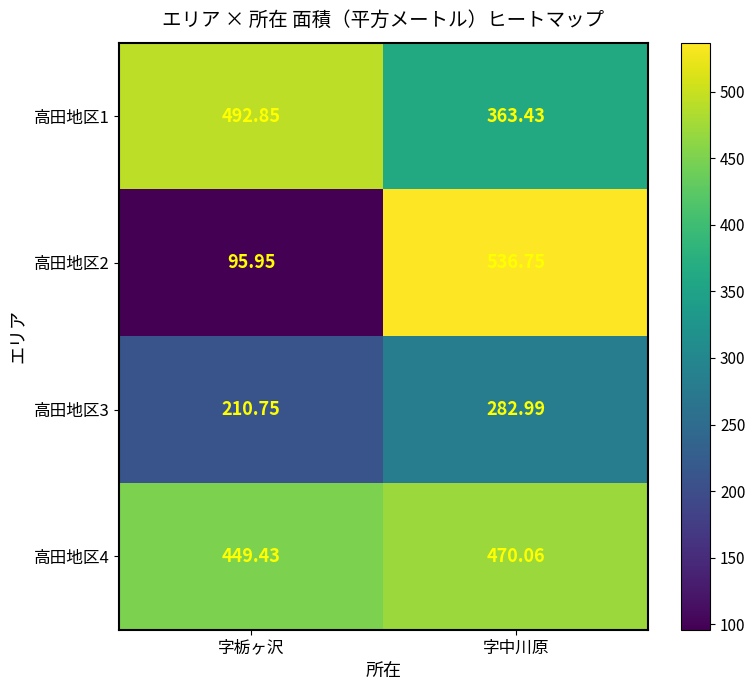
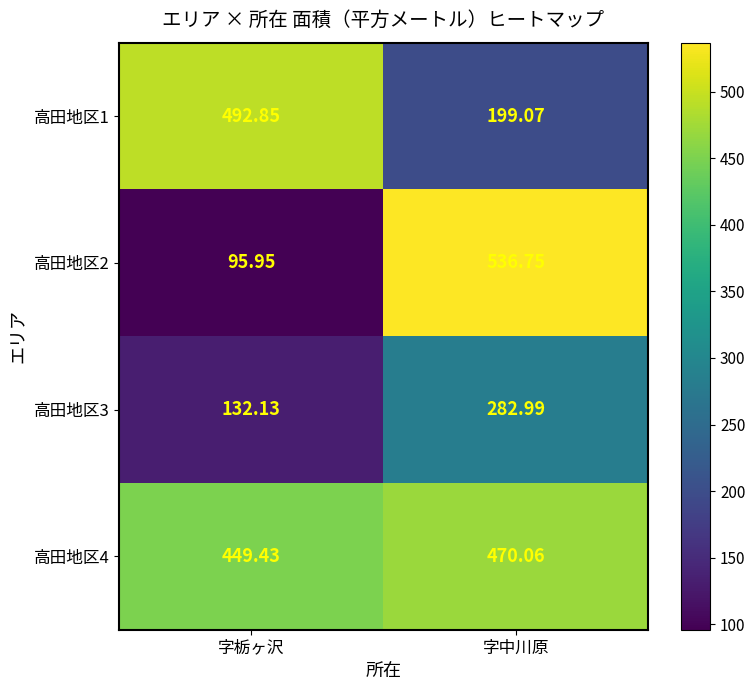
高田地区1, 字中川原: 363.43 -> 199.07
高田地区3, 字栃ヶ沢: 210.75 -> 132.13
